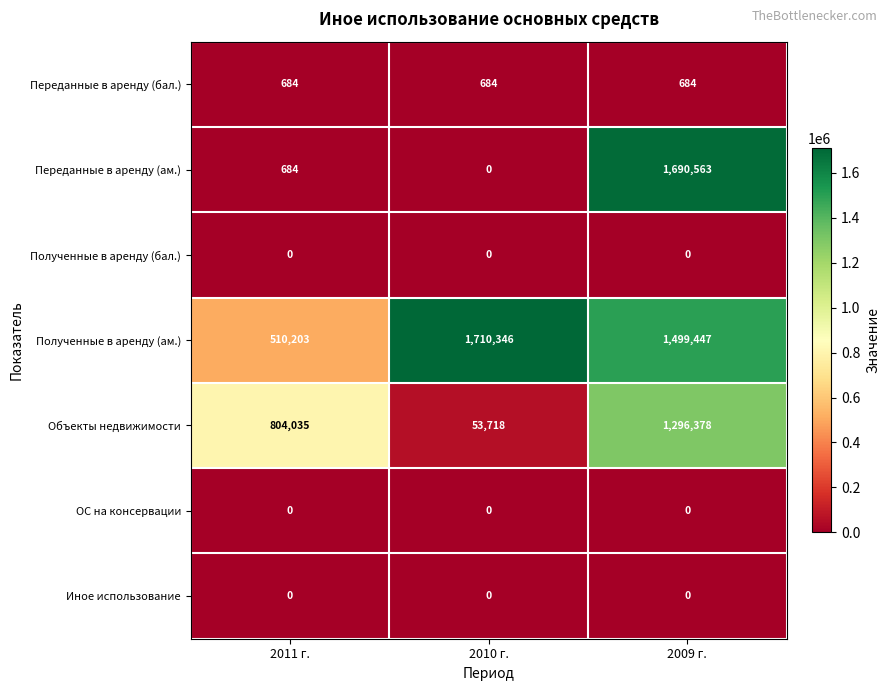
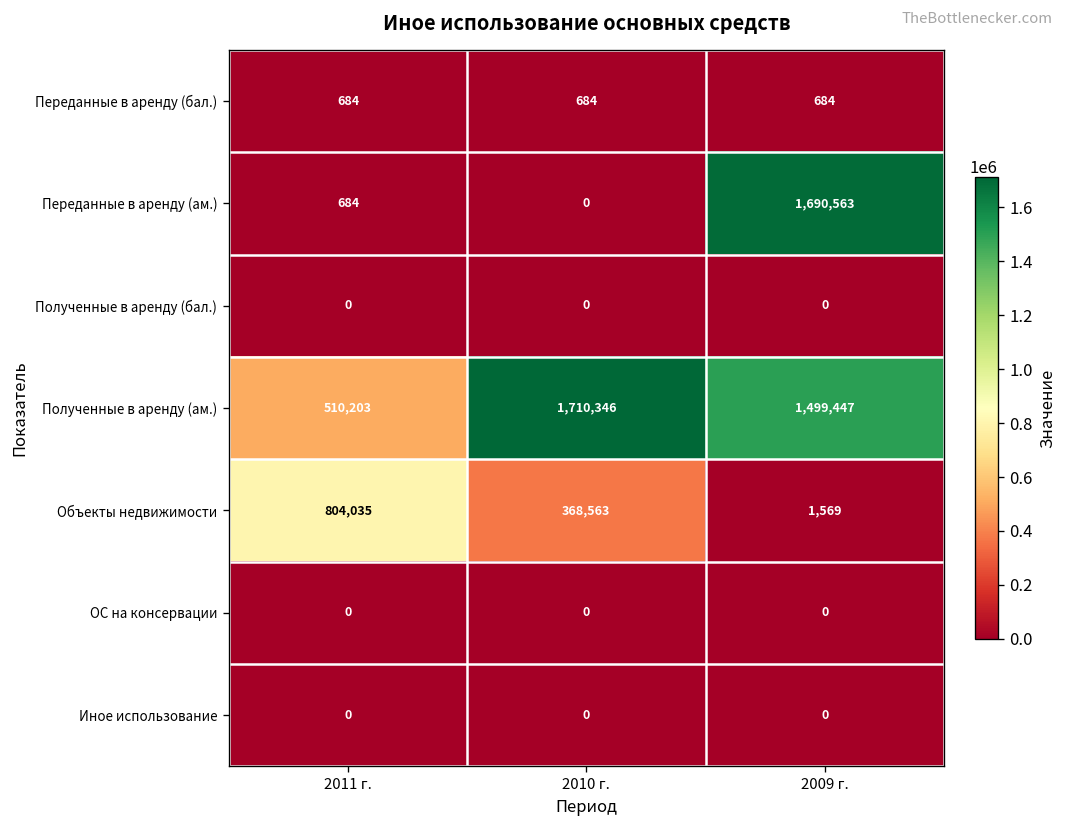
Объекты недвижимости, 2010 г.: 53,718 -> 368,563
Объекты недвижимости, 2009 г.: 1,296,378 -> 1,569
